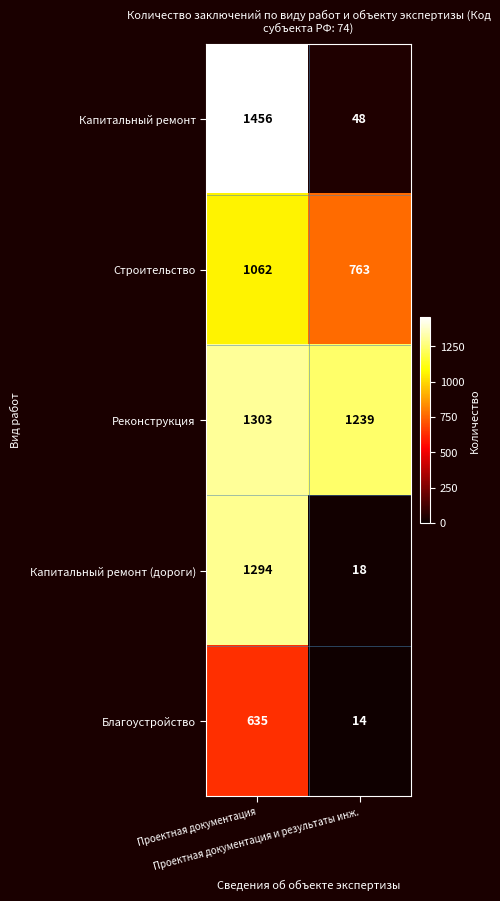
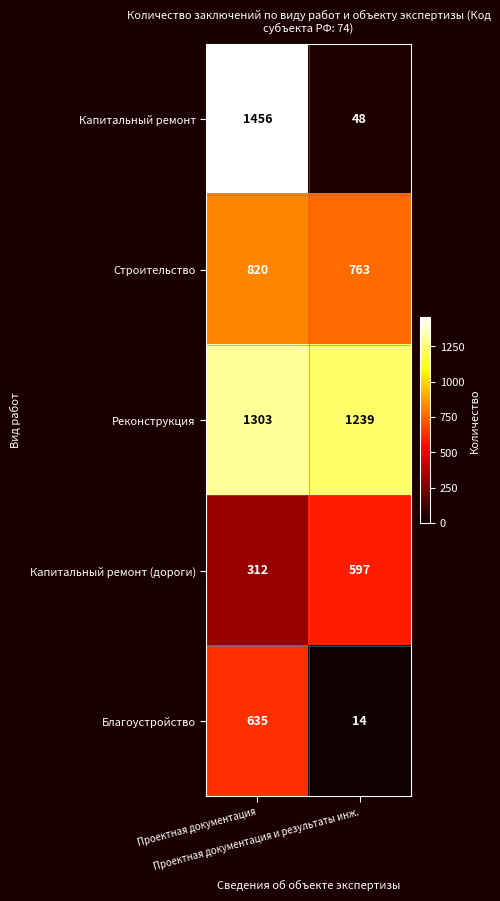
Строительство, Проектная документация: 1062 -> 820
Капитальный ремонт (дороги), Проектная документация: 1294 -> 312
Капитальный ремонт (дороги), Проектная документация и результаты инж.: 18 -> 597
